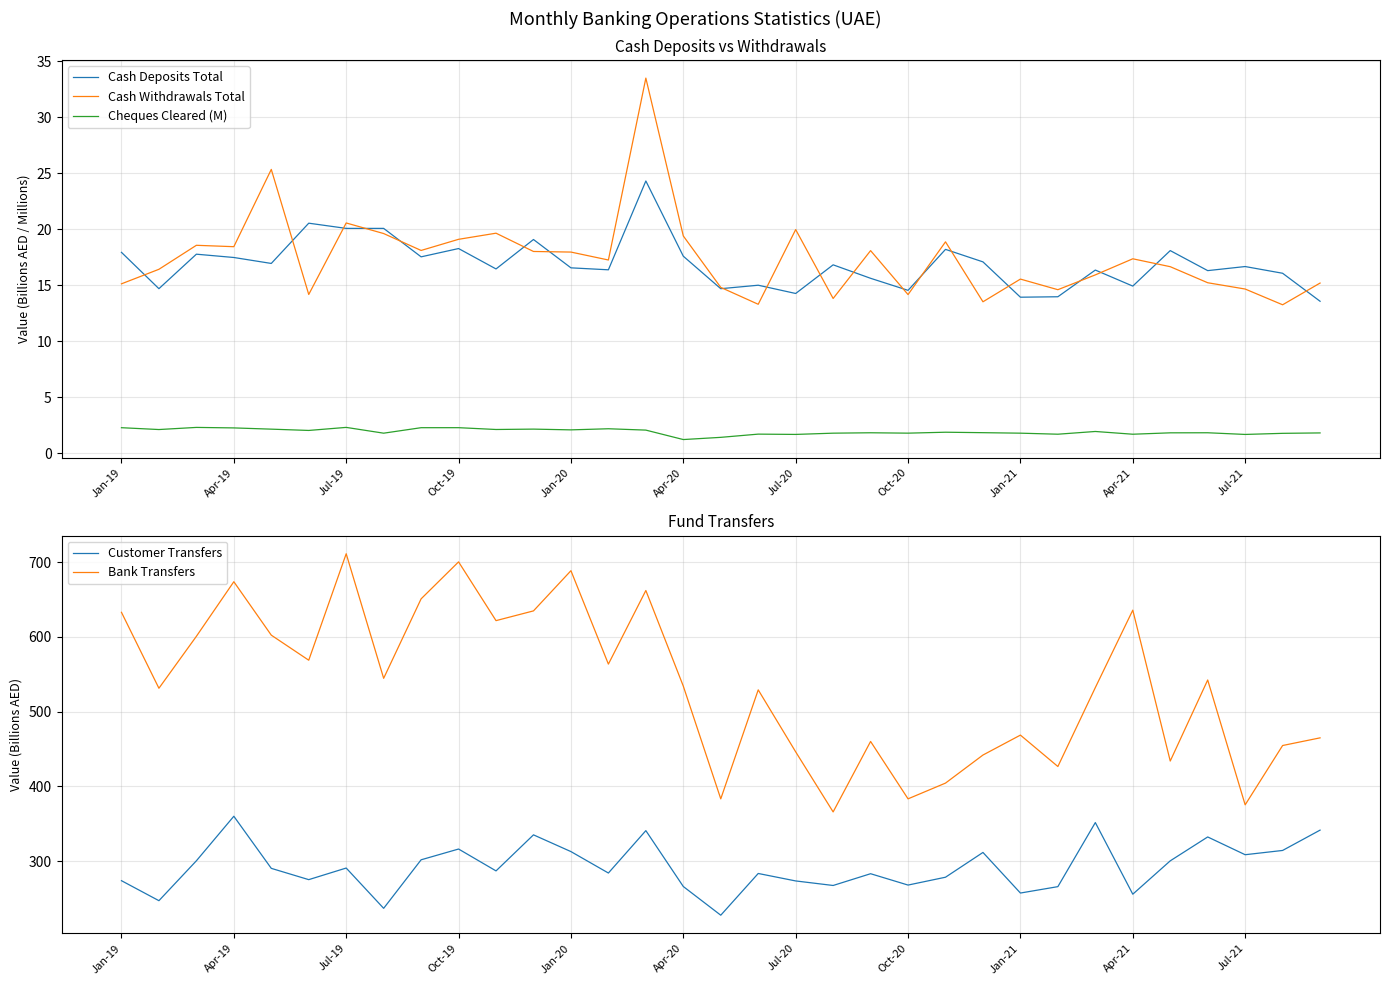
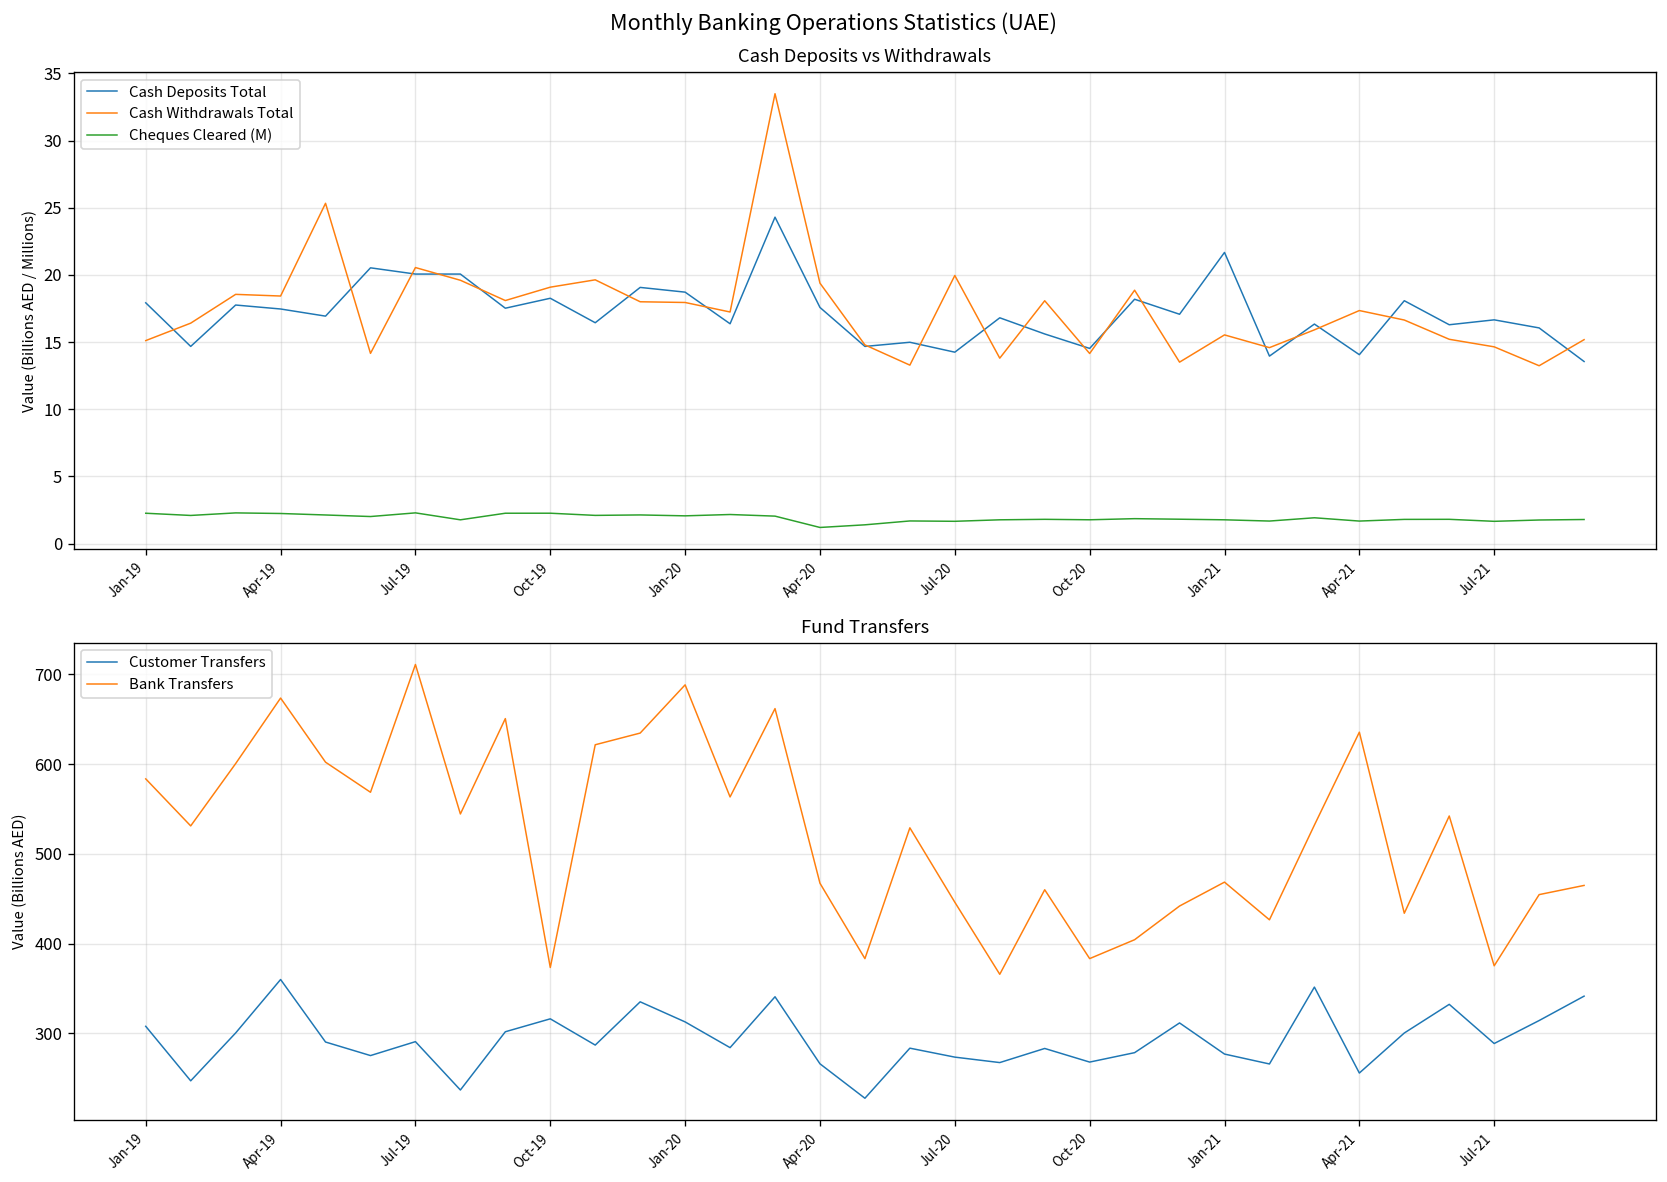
Cash Deposits vs Withdrawals, Cash Deposits Total, Jan-20: 16.5 -> 18.7
Cash Deposits vs Withdrawals, Cash Deposits Total, Jan-21: 13.9 -> 21.7
Cash Deposits vs Withdrawals, Cash Deposits Total, Apr-21: 14.9 -> 14.1
Fund Transfers, Customer Transfers, Jan-19: 270 -> 310
Fund Transfers, Bank Transfers, Jan-19: 630 -> 580
Fund Transfers, Bank Transfers, Oct-19: 700 -> 370
Fund Transfers, Bank Transfers, Apr-20: 530 -> 470
Fund Transfers, Customer Transfers, Jan-21: 260 -> 280
Fund Transfers, Customer Transfers, Jul-21: 310 -> 290
